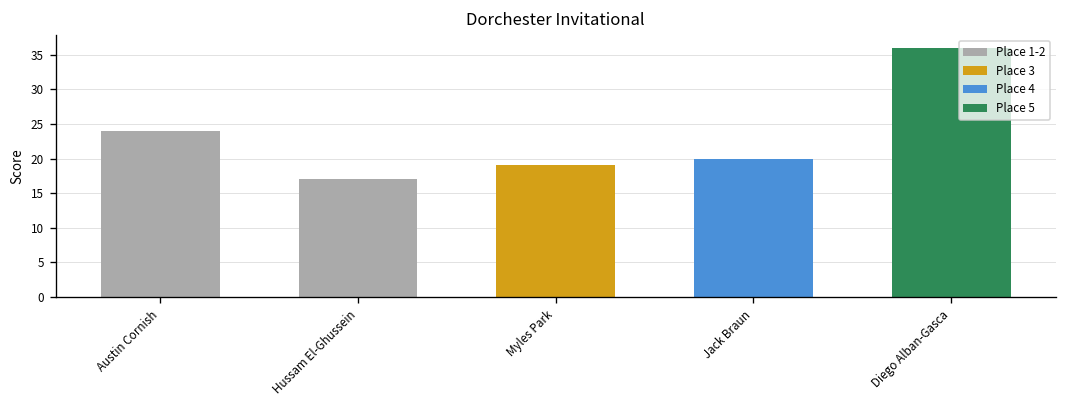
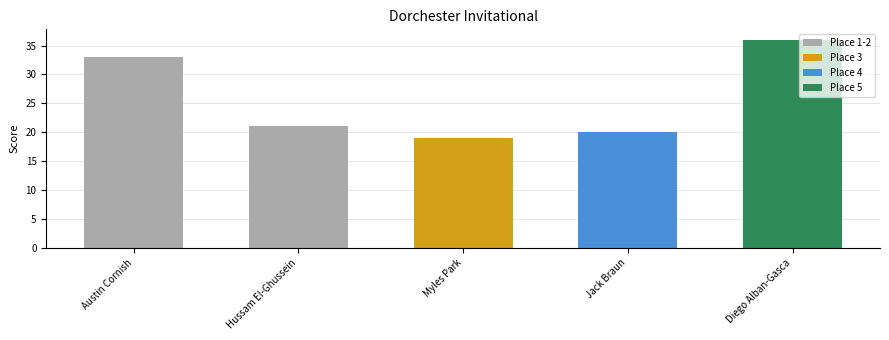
Austin Cornish: 24 -> 33
Hussam El-Ghussein: 17 -> 21
